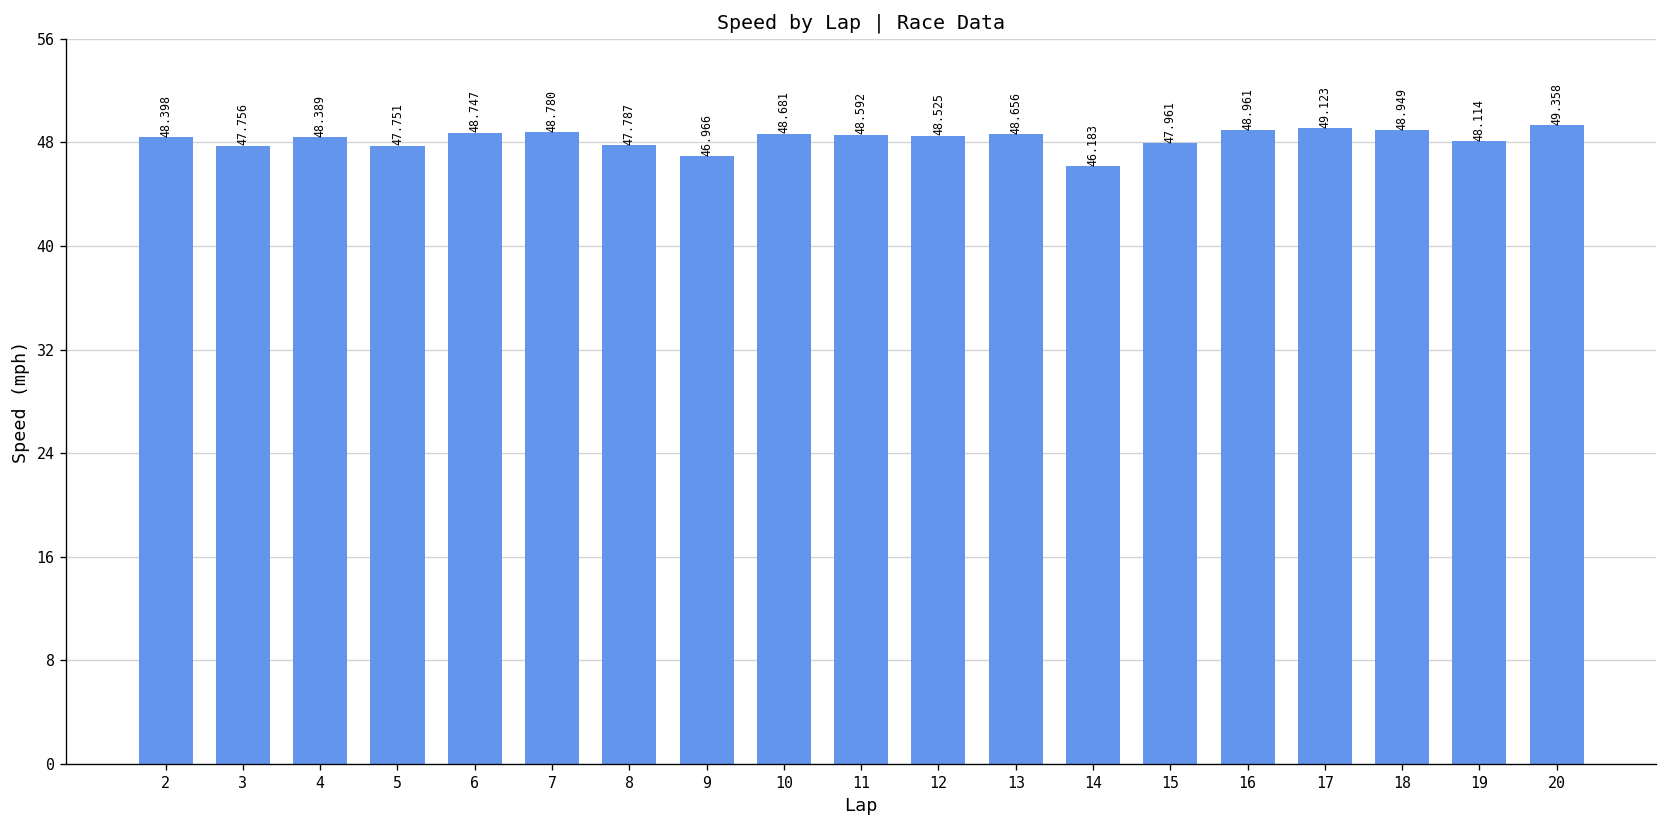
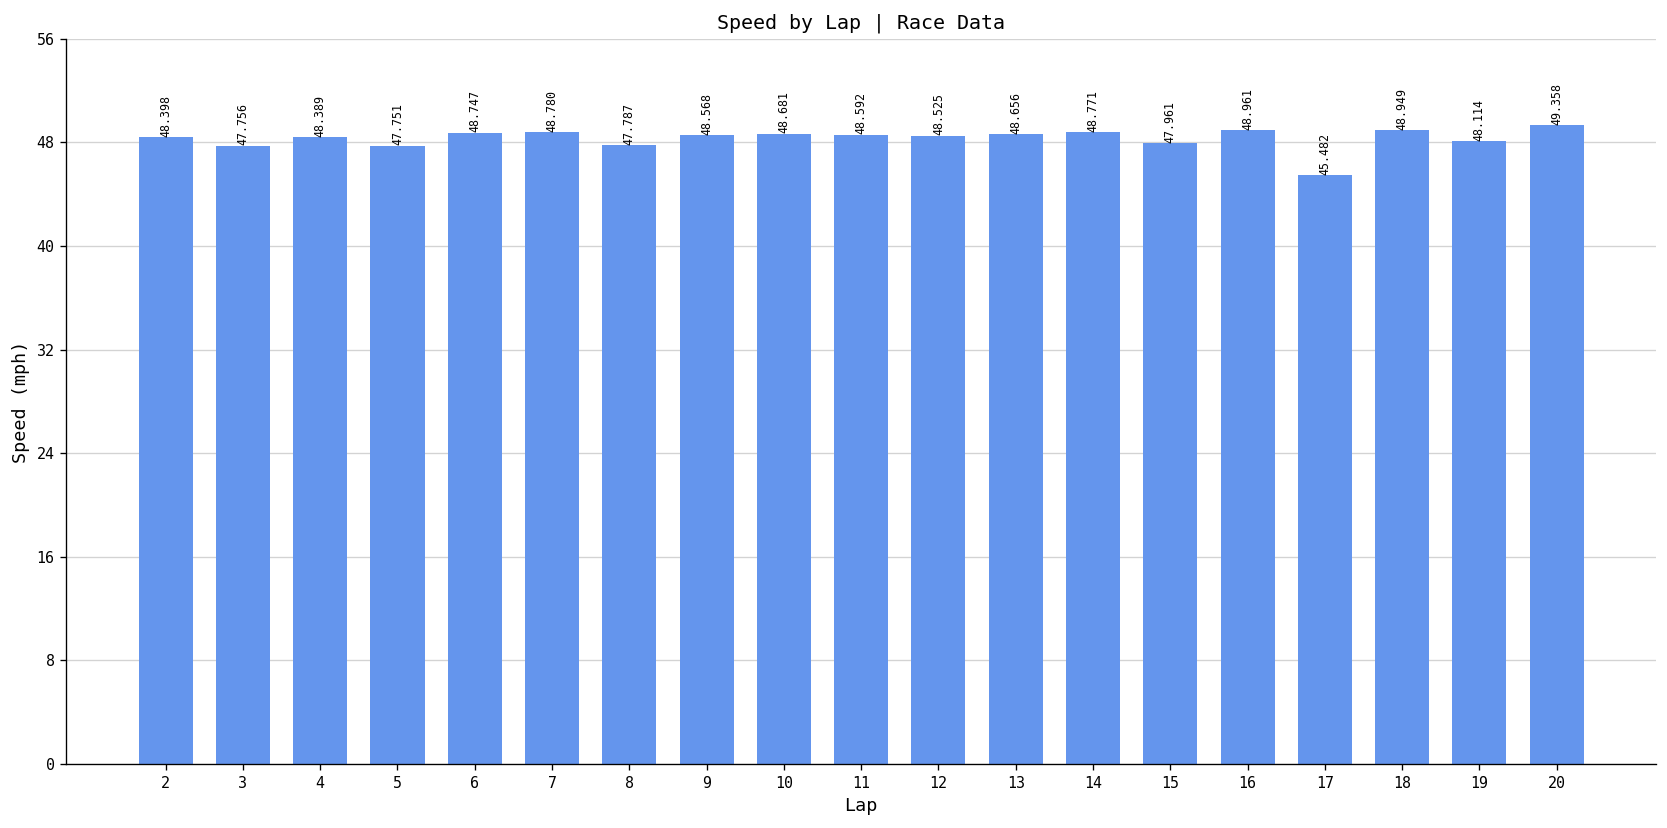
9: 46.966 -> 48.568
14: 46.183 -> 48.771
17: 49.123 -> 45.482
